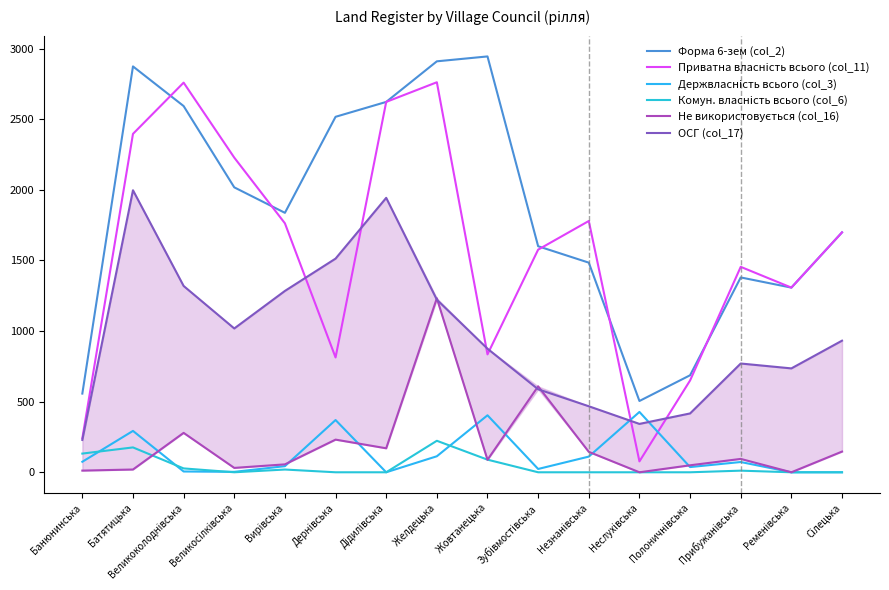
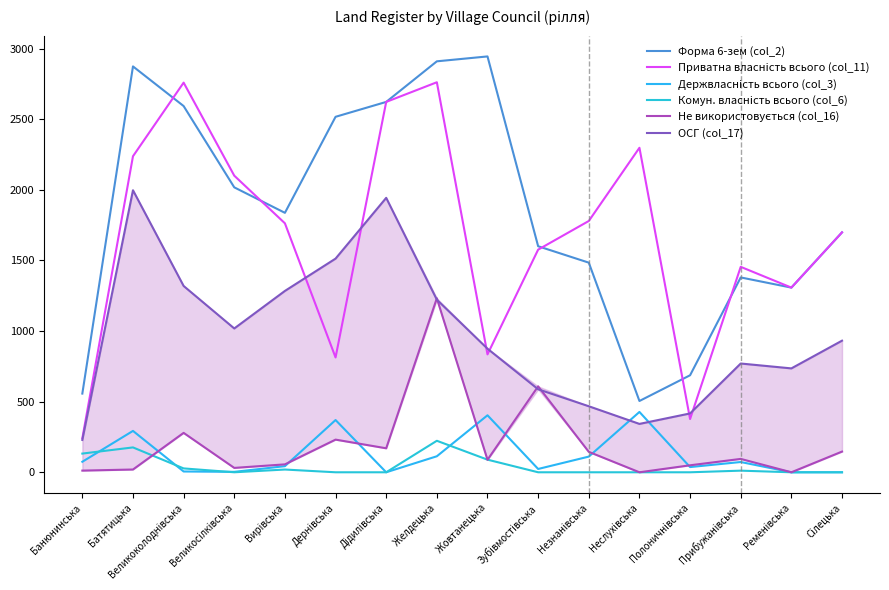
Приватна власність всього (col_11), Батятицька: 2400 -> 2240
Приватна власність всього (col_11), Великосілківська: 2230 -> 2100
Приватна власність всього (col_11), Неслухівська: 80 -> 2300
Приватна власність всього (col_11), Полоничнівська: 650 -> 380
